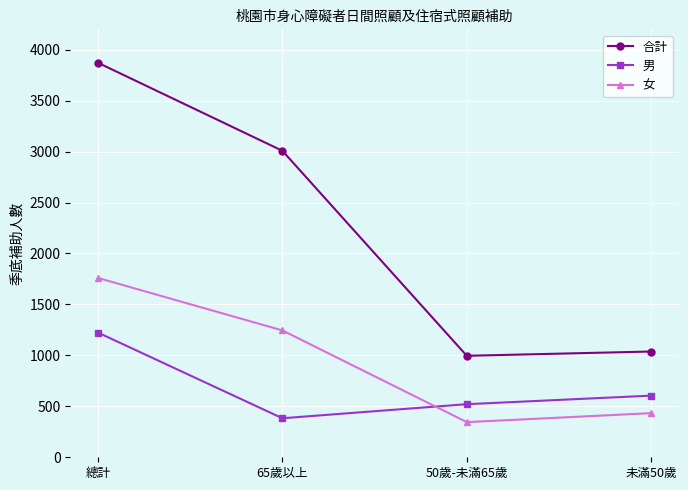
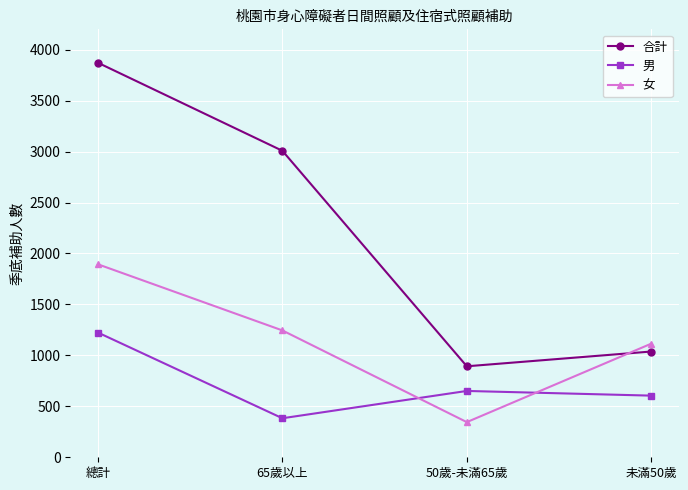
女, 總計: 1760 -> 1890
合計, 50歲-未滿65歲: 1000 -> 890
男, 50歲-未滿65歲: 520 -> 650
女, 未滿50歲: 430 -> 1120
